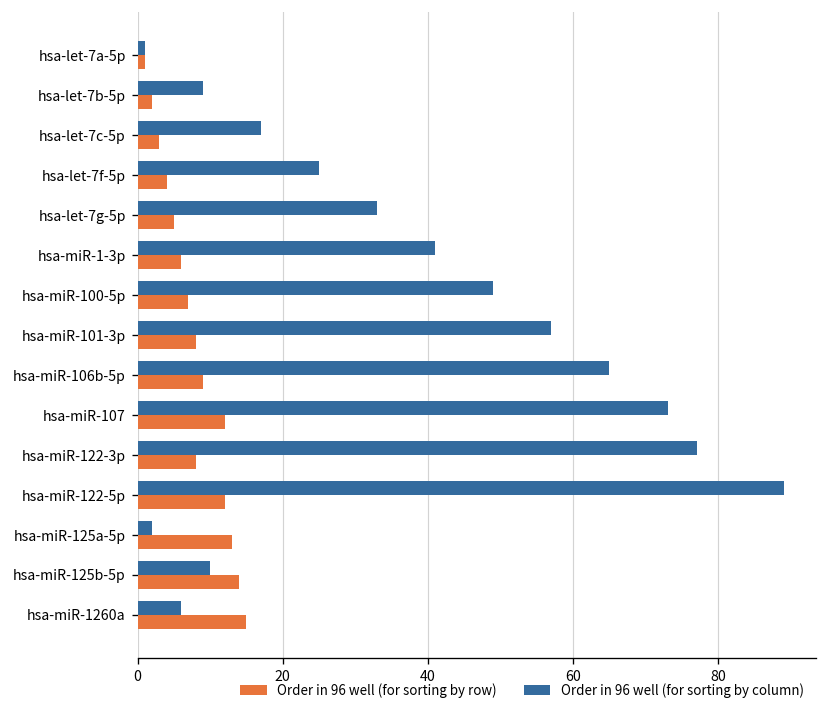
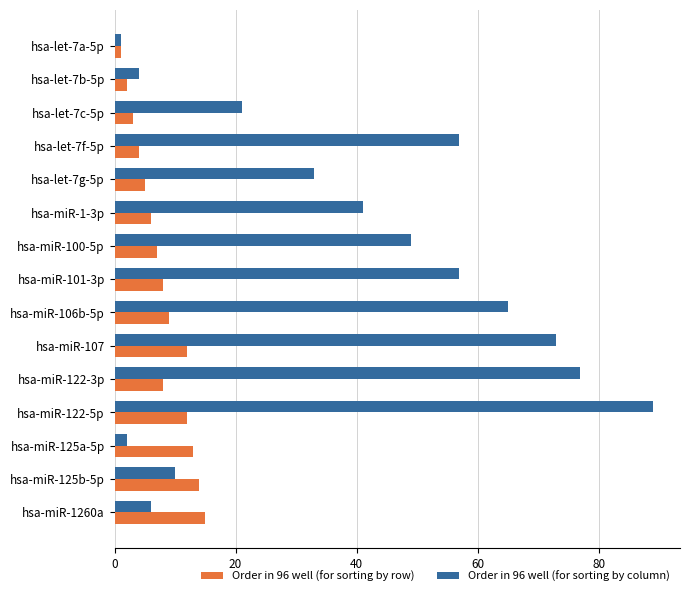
Order in 96 well (for sorting by column), hsa-let-7b-5p: 9 -> 4
Order in 96 well (for sorting by column), hsa-let-7c-5p: 17 -> 21
Order in 96 well (for sorting by column), hsa-let-7f-5p: 25 -> 57
